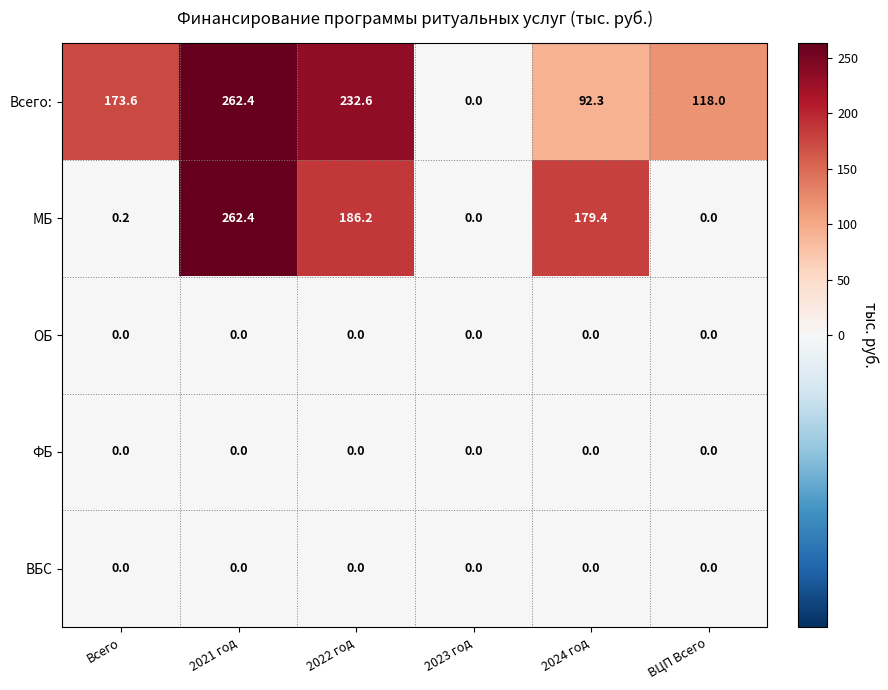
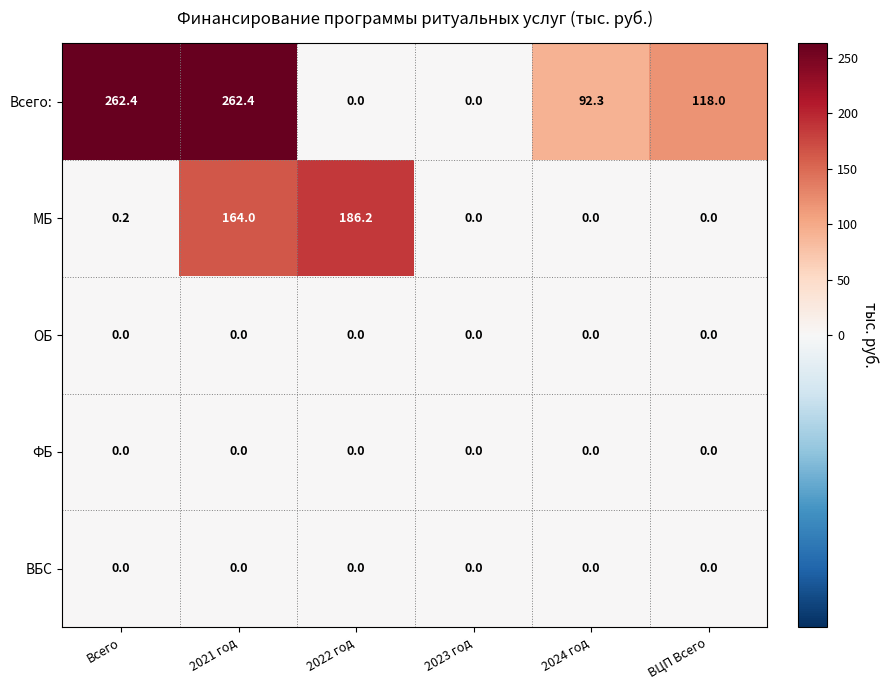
Всего:, Всего: 173.6 -> 262.4
Всего:, 2022 год: 232.6 -> 0.0
МБ, 2021 год: 262.4 -> 164.0
МБ, 2024 год: 179.4 -> 0.0
